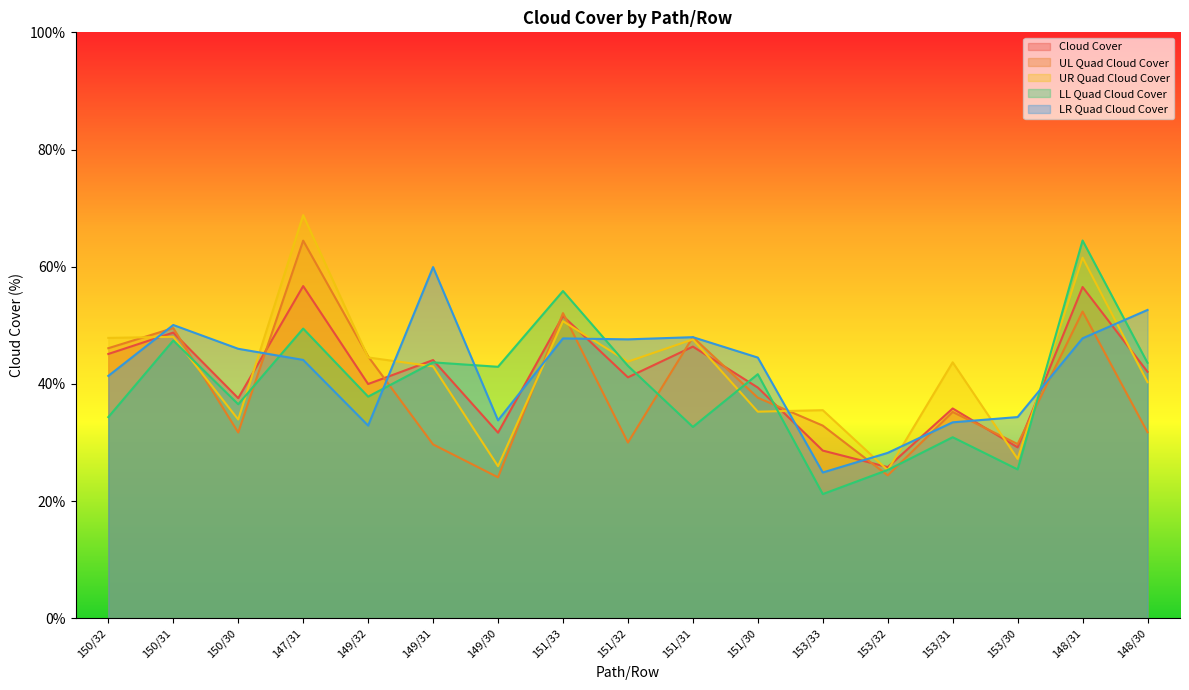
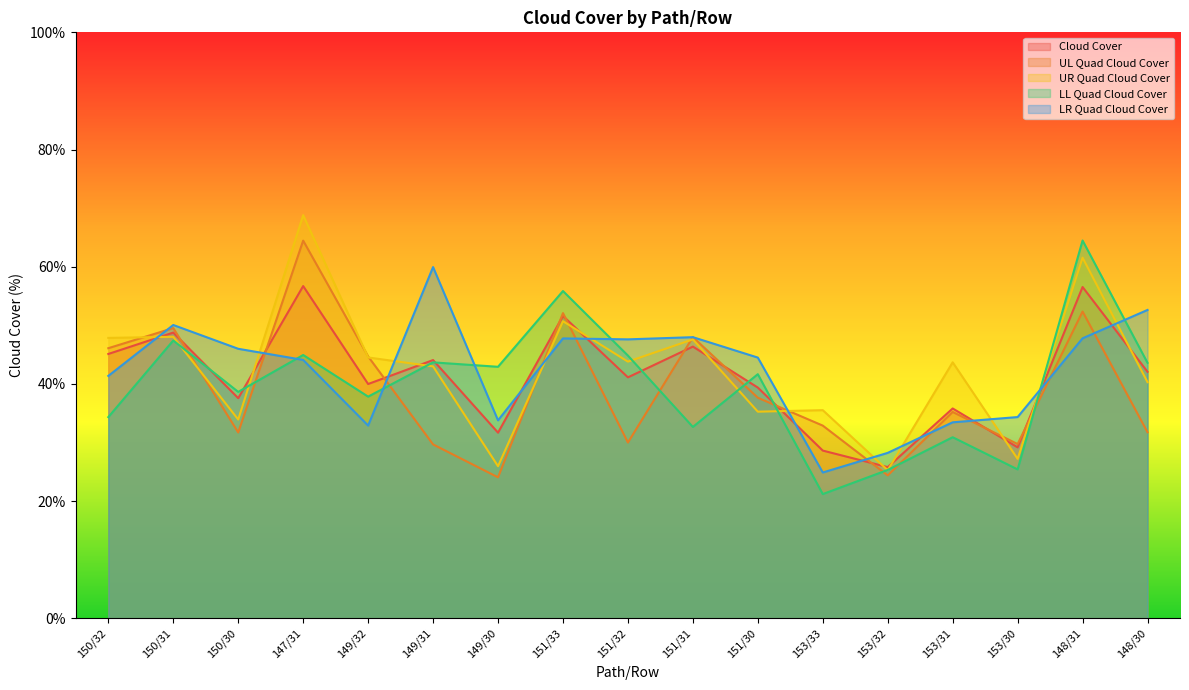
LL Quad Cloud Cover, 150/30: 37% -> 39%
LL Quad Cloud Cover, 147/31: 49% -> 45%
LL Quad Cloud Cover, 151/32: 43% -> 45%
